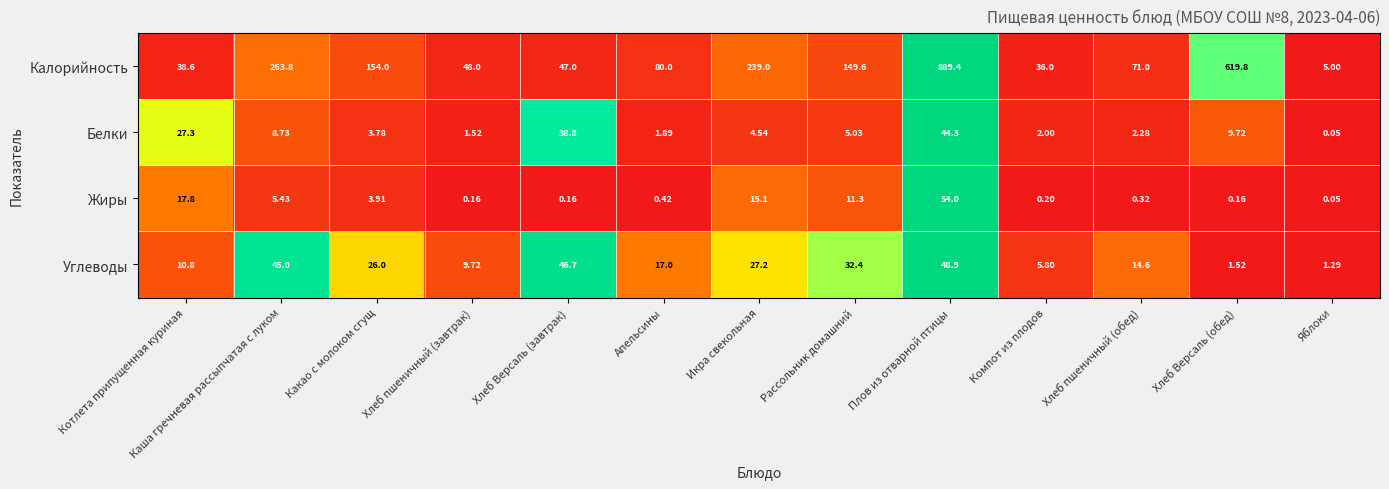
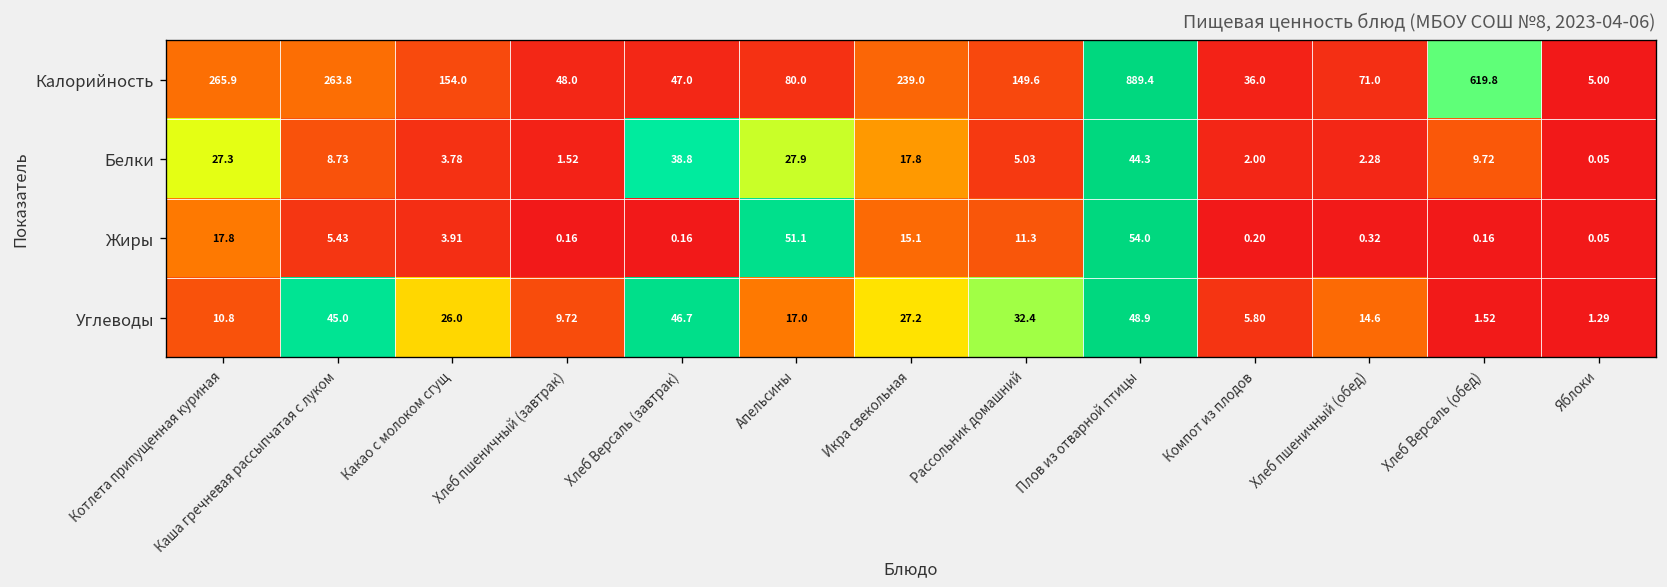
Калорийность, Котлета припущенная куриная: 38.6 -> 265.9
Белки, Апельсины: 1.89 -> 27.9
Белки, Икра свекольная: 4.54 -> 17.8
Жиры, Апельсины: 0.42 -> 51.1
